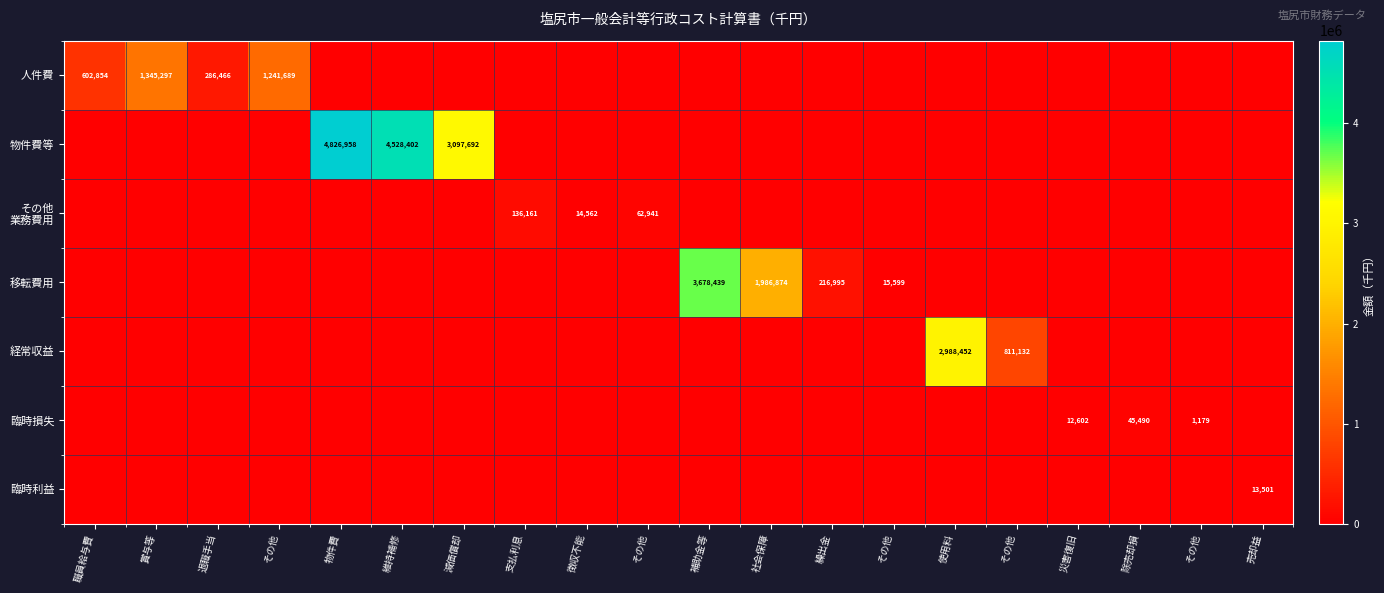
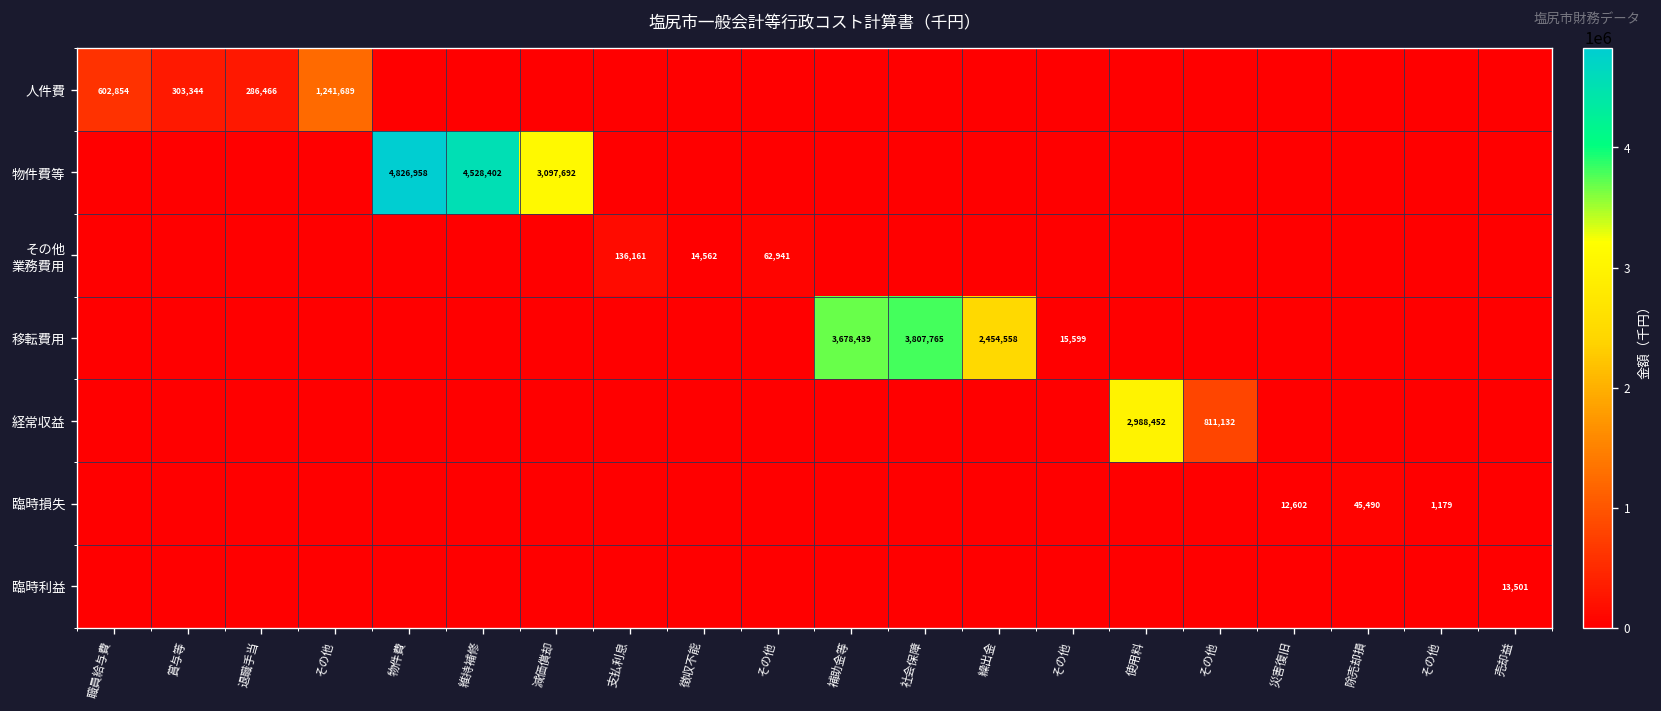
人件費, 賞与等: 1,345,297 -> 303,344
移転費用, 社会保障: 1,986,874 -> 3,807,765
移転費用, 繰出金: 216,995 -> 2,454,558
